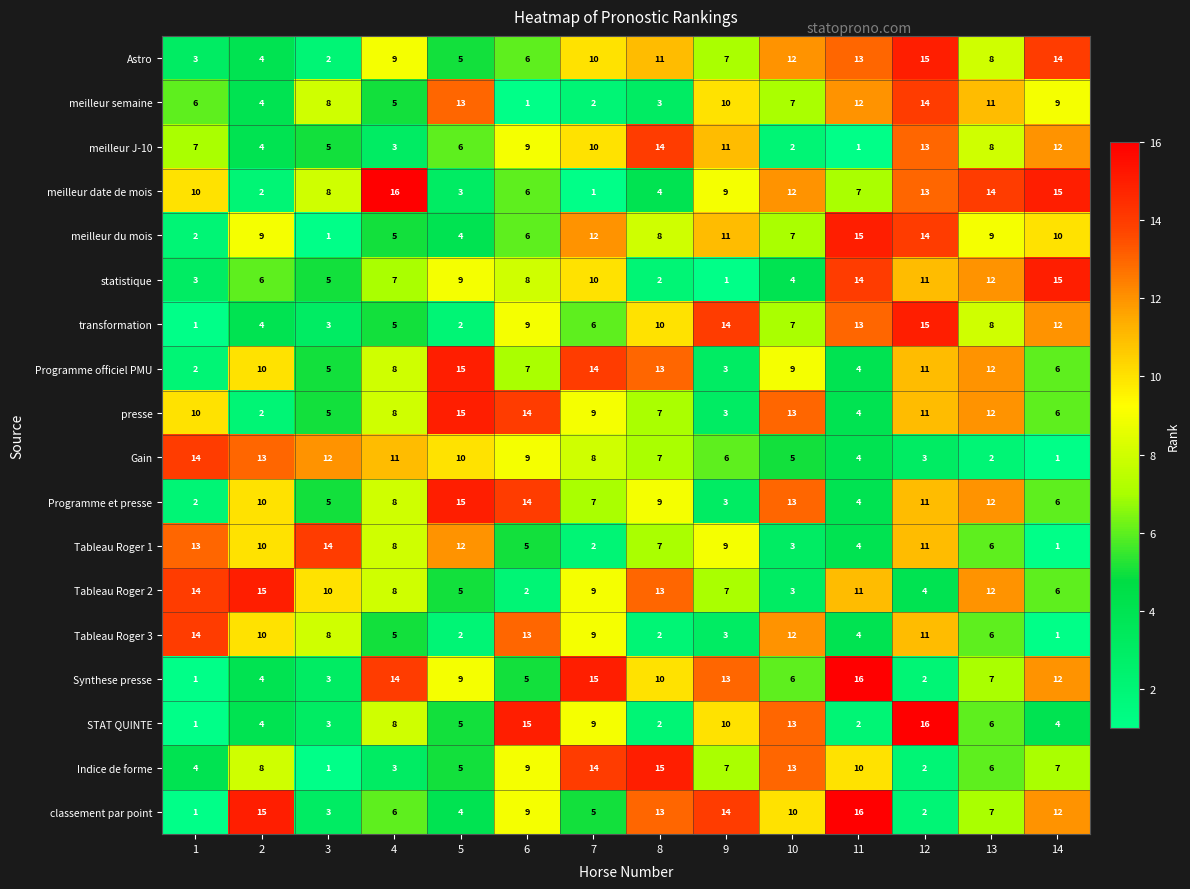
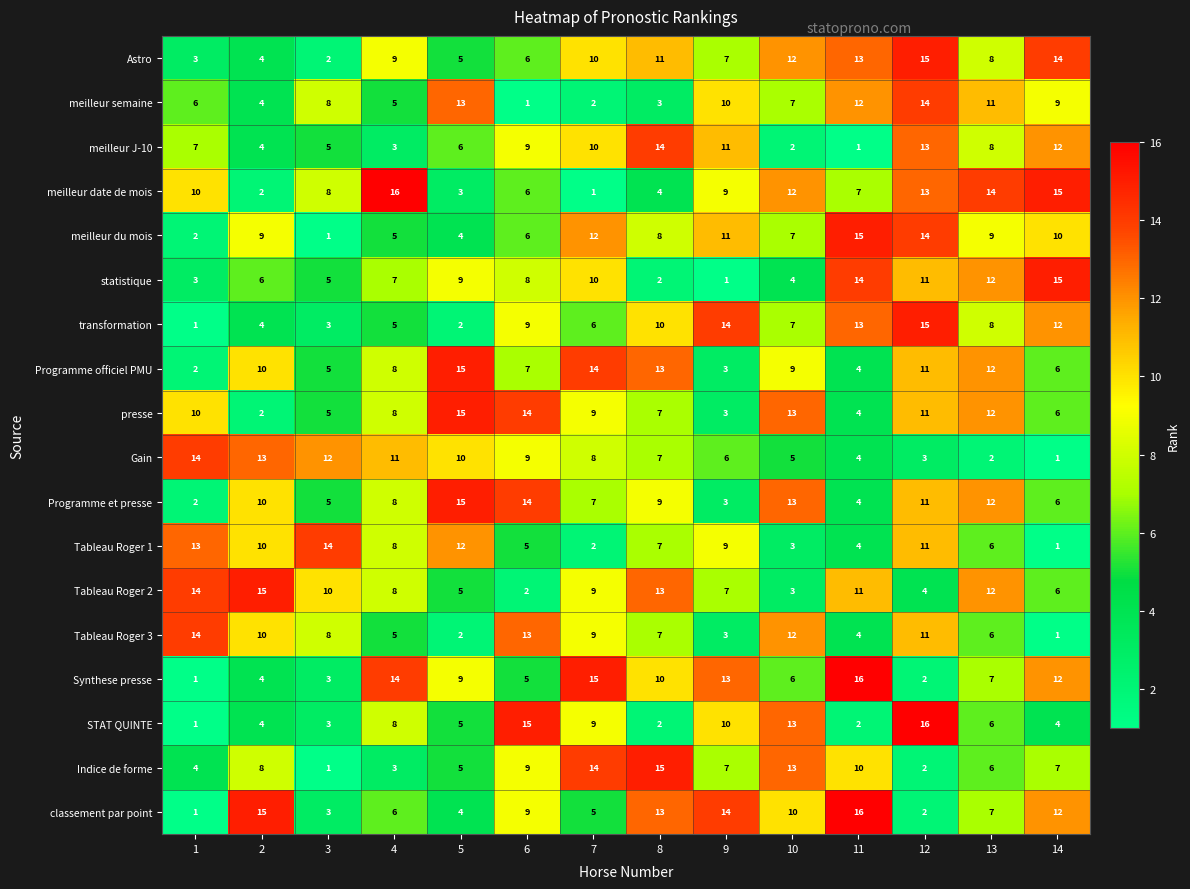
Tableau Roger 3, 8: 2 -> 7
